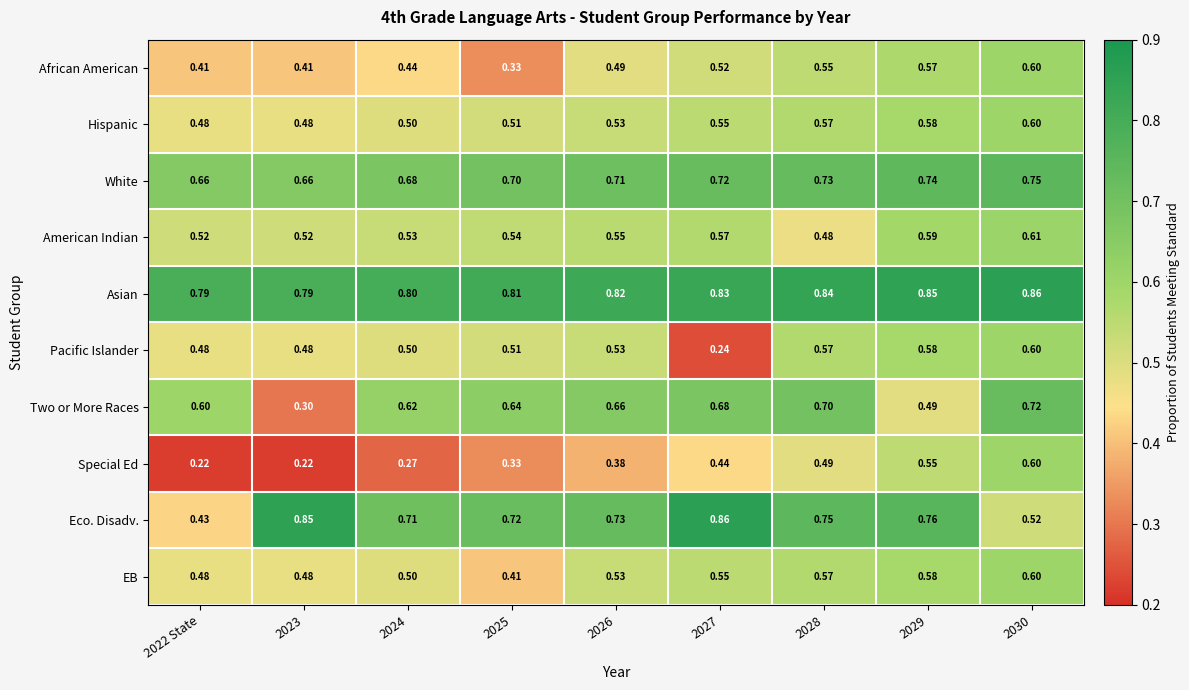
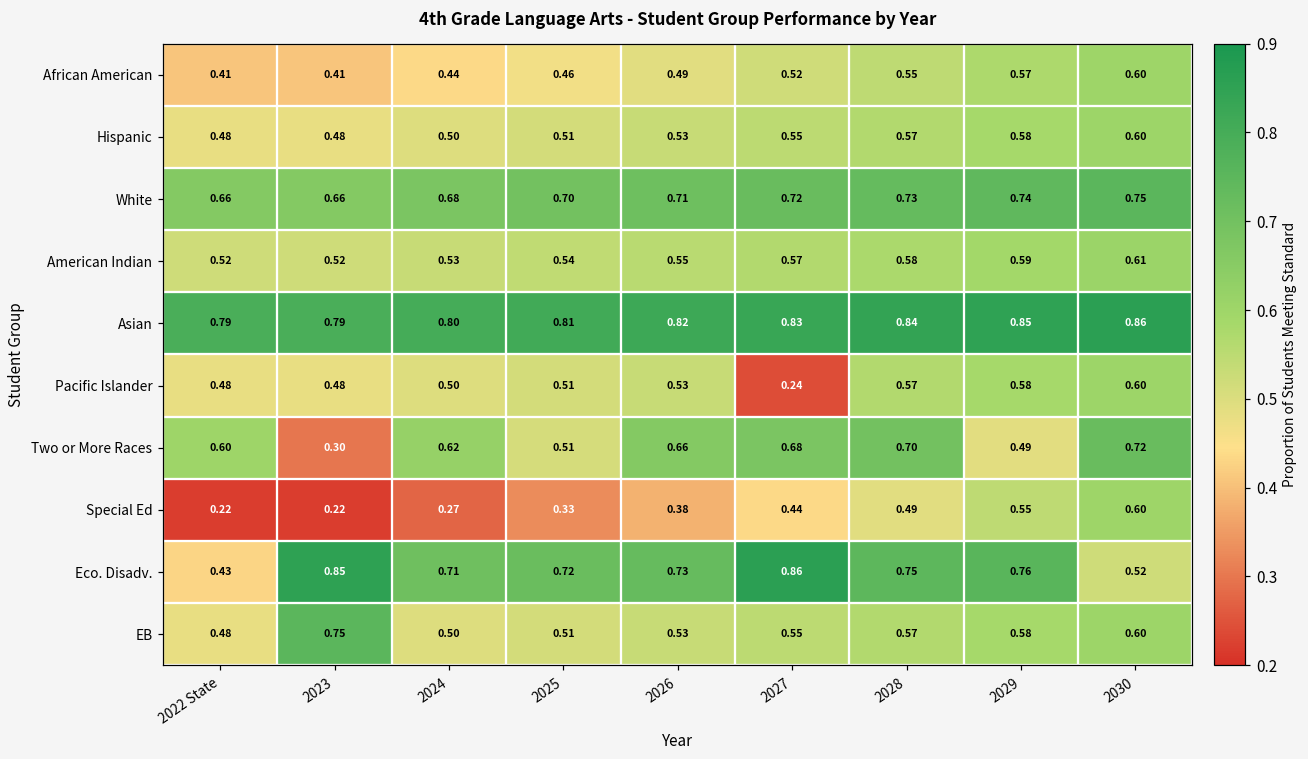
African American, 2025: 0.33 -> 0.46
American Indian, 2028: 0.48 -> 0.58
Two or More Races, 2025: 0.64 -> 0.51
EB, 2023: 0.48 -> 0.75
EB, 2025: 0.41 -> 0.51
